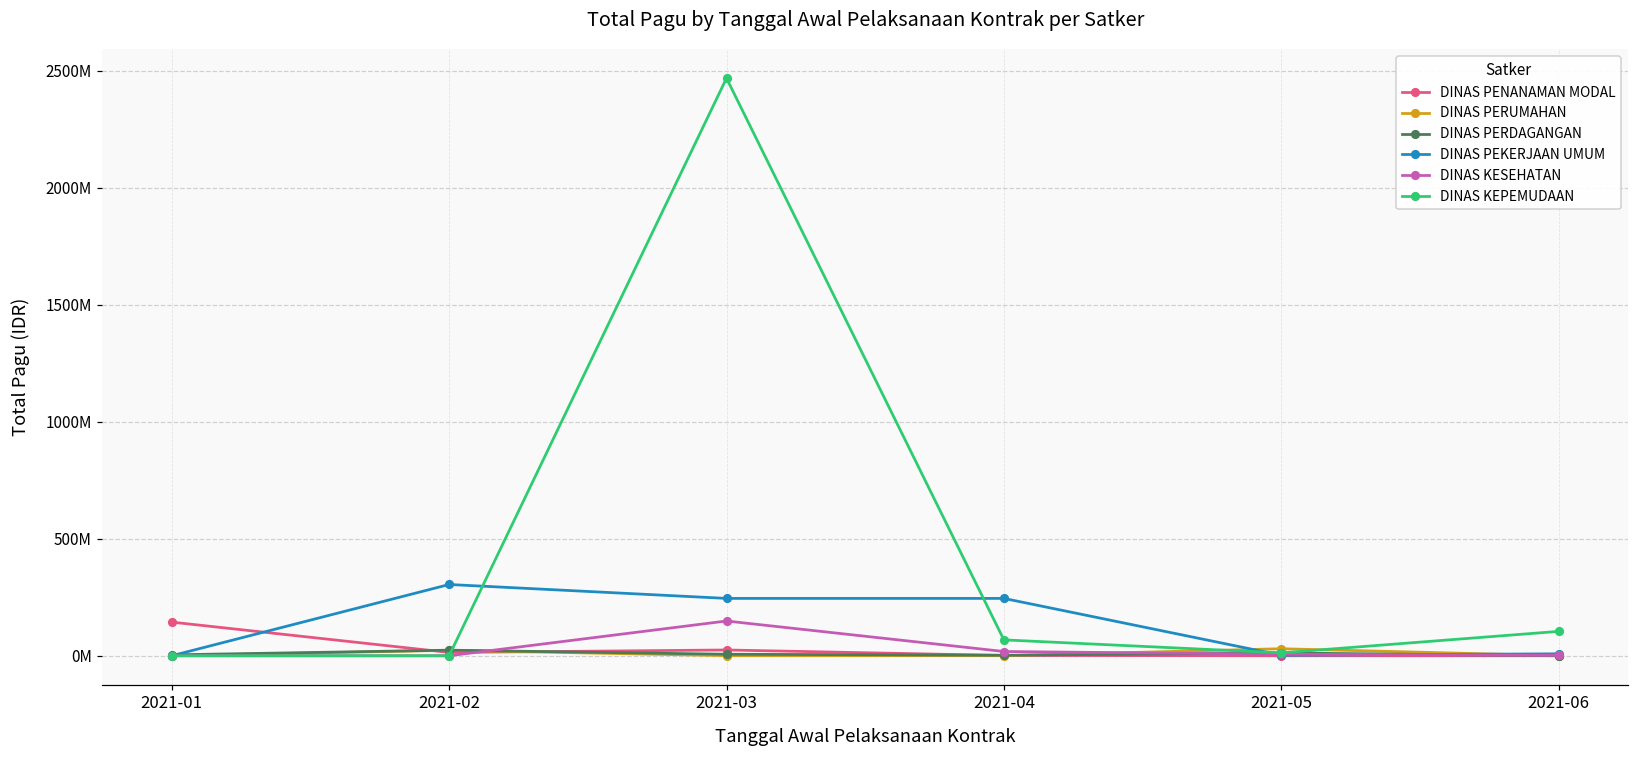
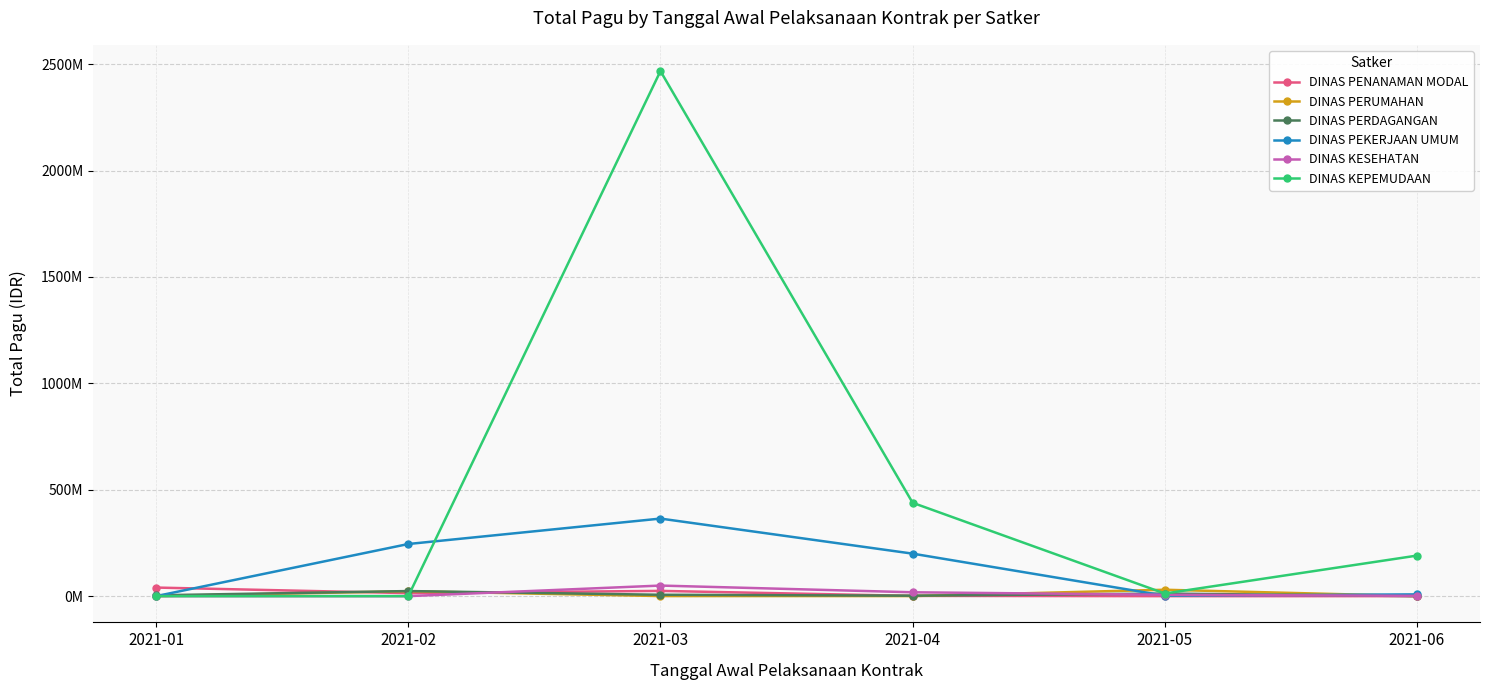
DINAS PENANAMAN MODAL, 2021-01: 140000000 -> 40000000
DINAS PEKERJAAN UMUM, 2021-02: 300000000 -> 250000000
DINAS PEKERJAAN UMUM, 2021-03: 250000000 -> 360000000
DINAS KESEHATAN, 2021-03: 150000000 -> 50000000
DINAS PEKERJAAN UMUM, 2021-04: 250000000 -> 200000000
DINAS KEPEMUDAAN, 2021-04: 70000000 -> 440000000
DINAS KEPEMUDAAN, 2021-06: 100000000 -> 190000000
